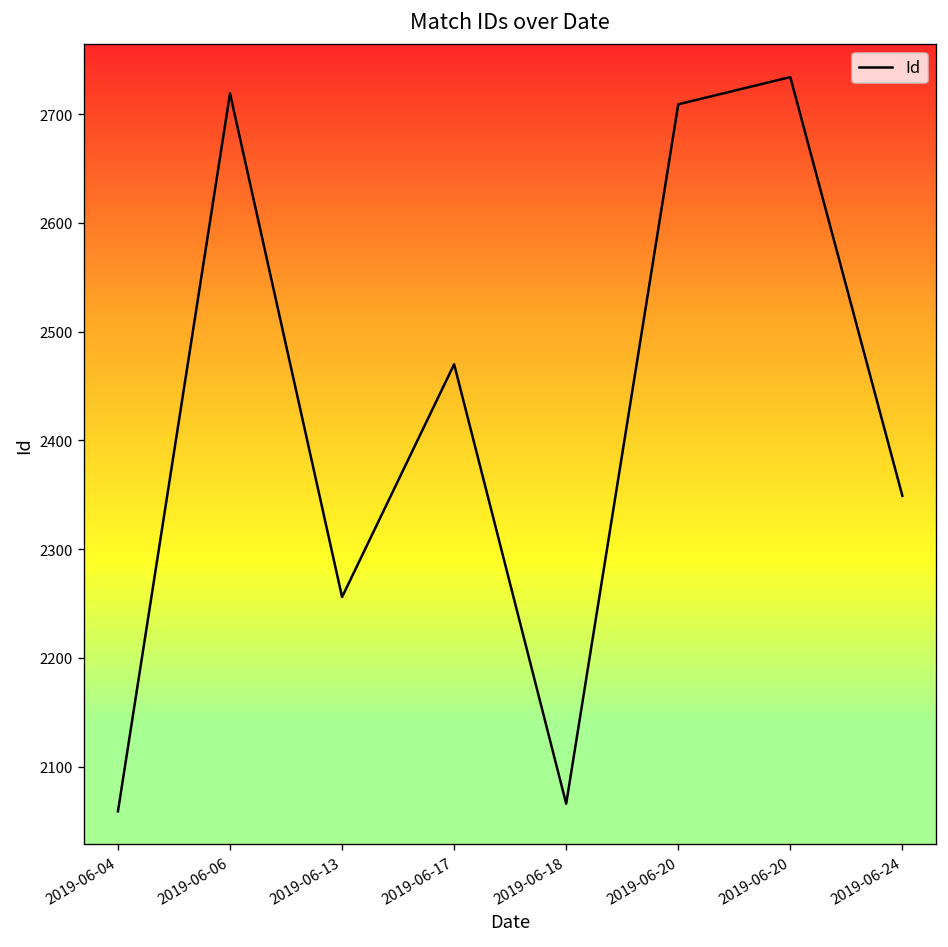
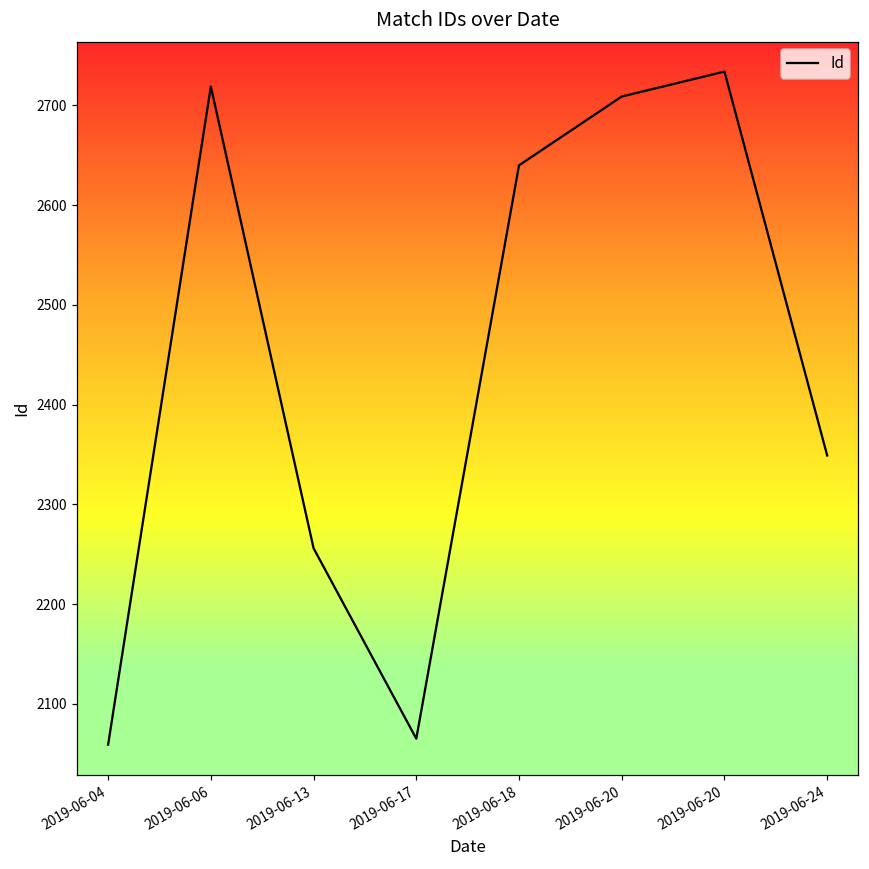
2019-06-17: 2470 -> 2070
2019-06-18: 2070 -> 2640
